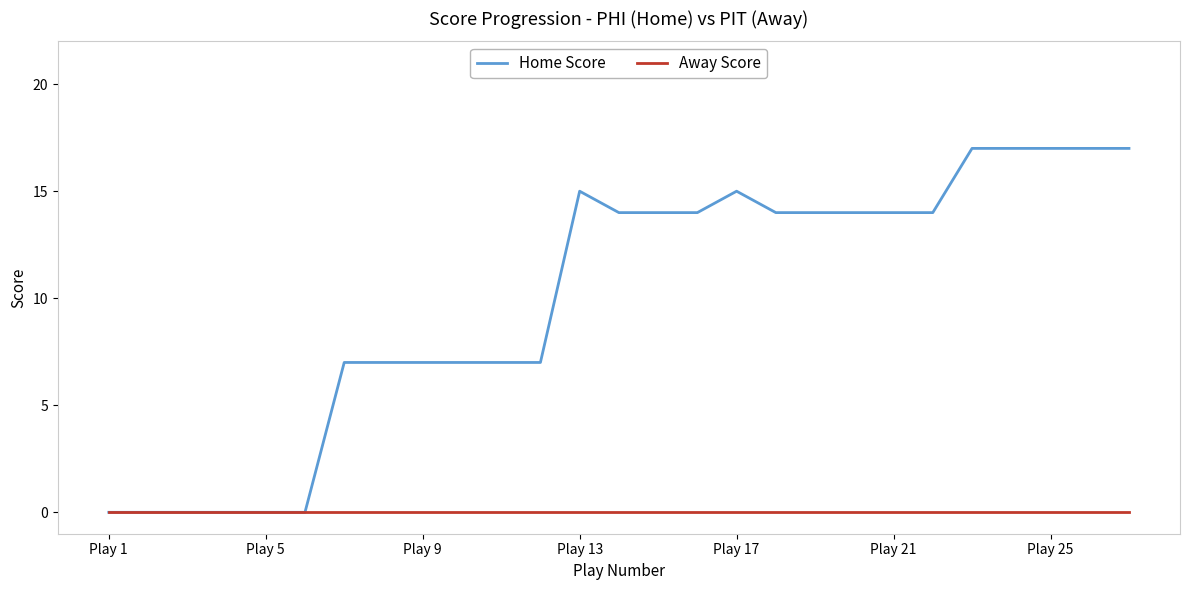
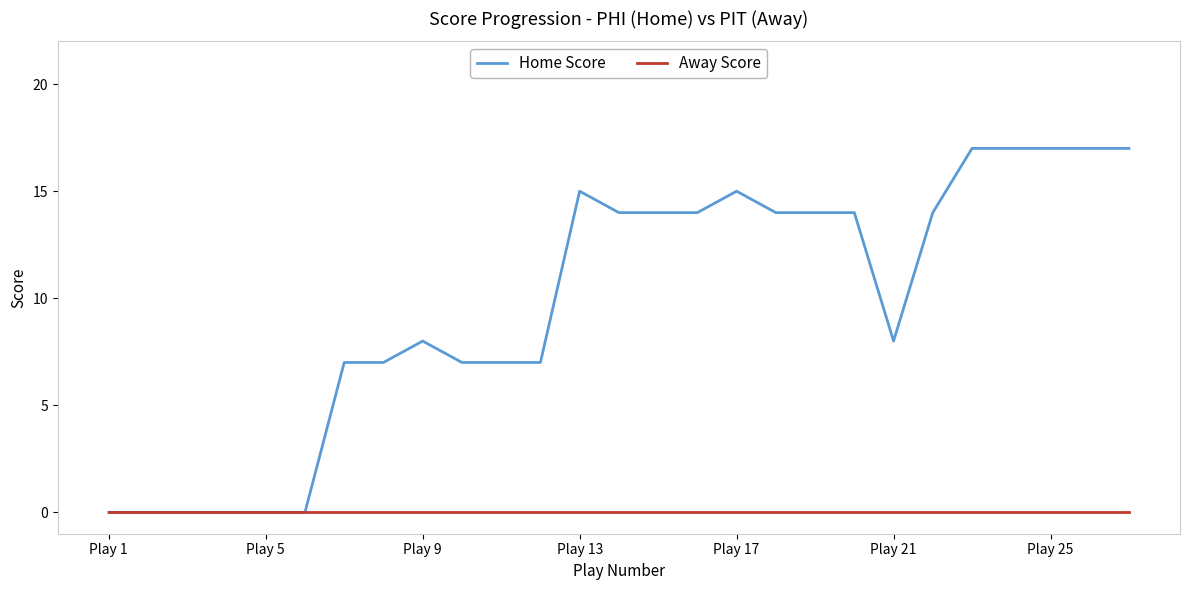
Home Score, Play 9: 7 -> 8
Home Score, Play 21: 14 -> 8
